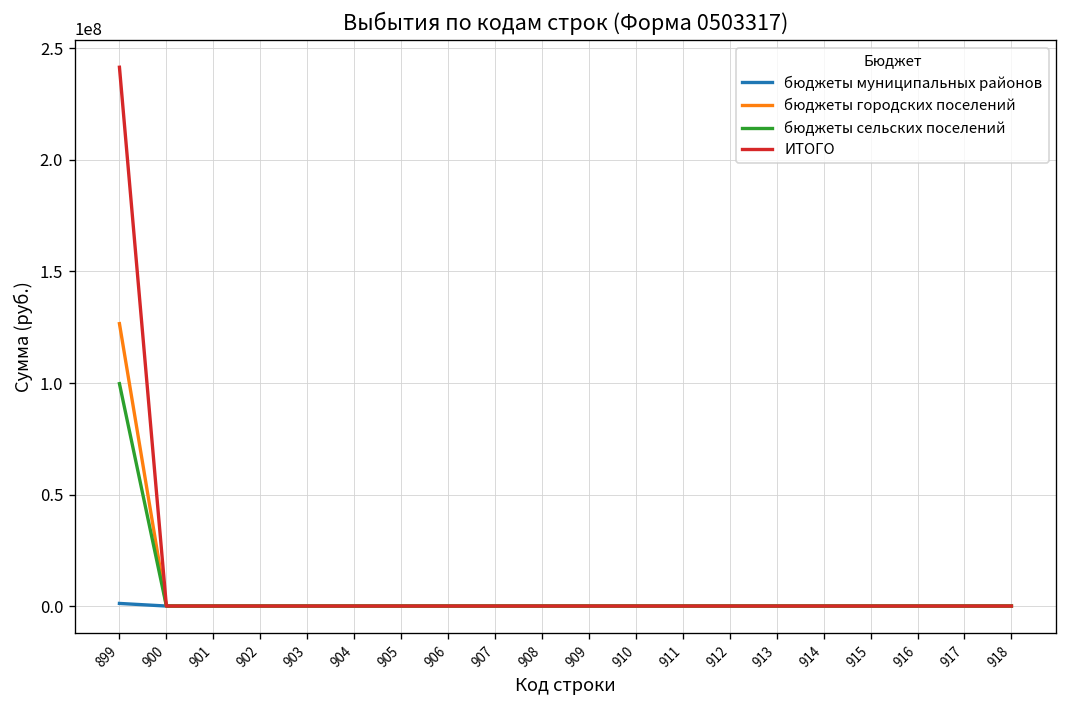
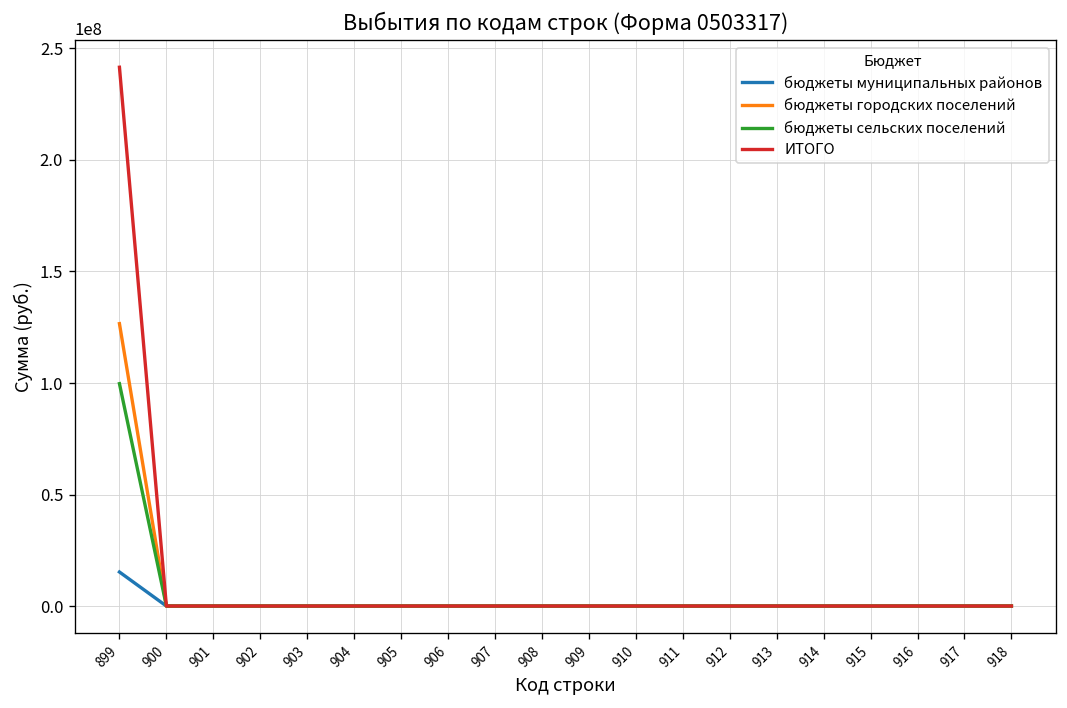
бюджеты муниципальных районов, 899: 1000000 -> 15000000
